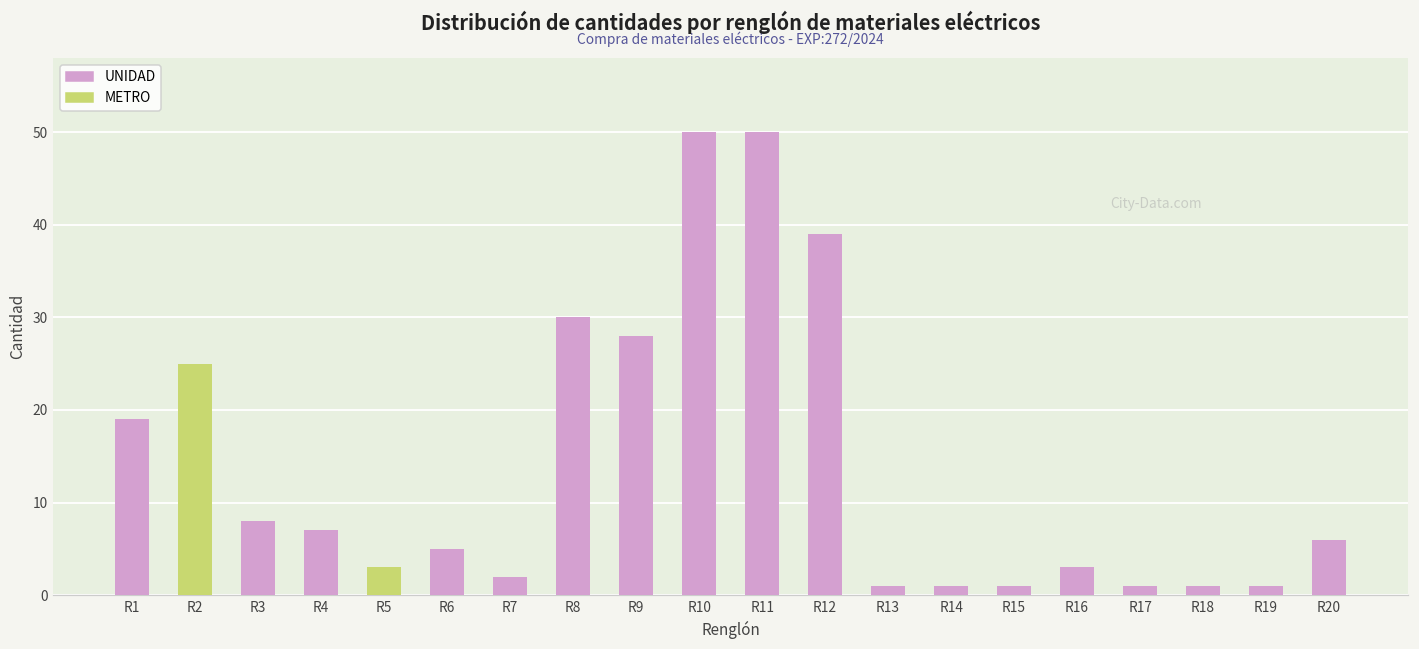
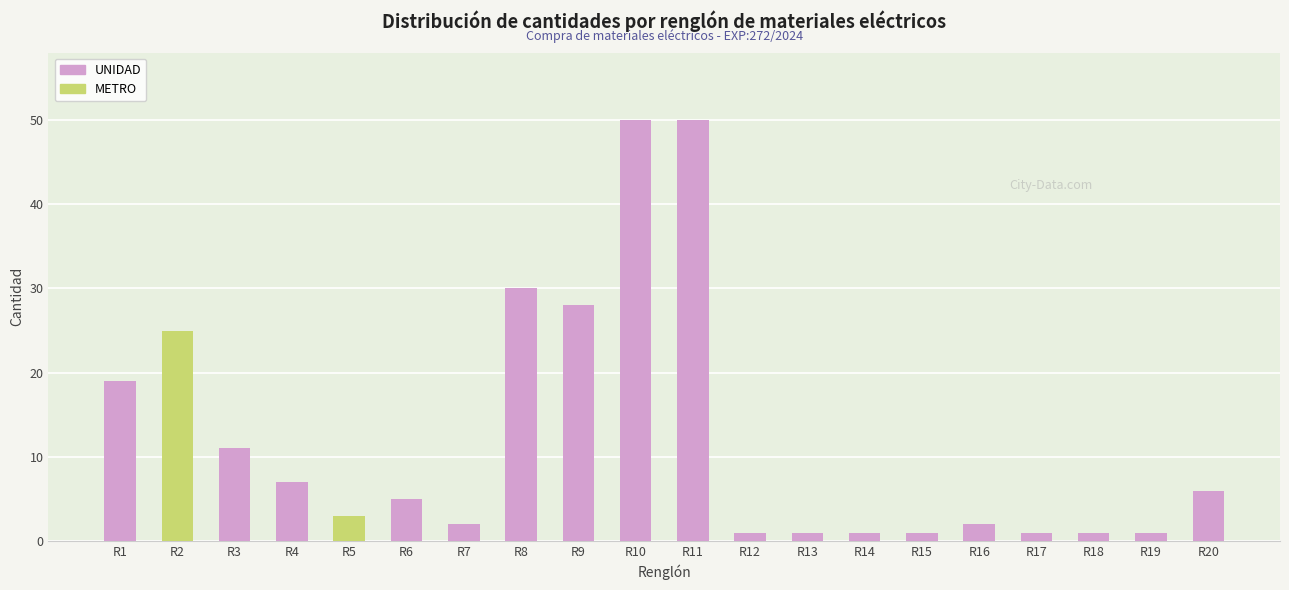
UNIDAD, R3: 8 -> 11
UNIDAD, R12: 39 -> 1
UNIDAD, R16: 3 -> 2
